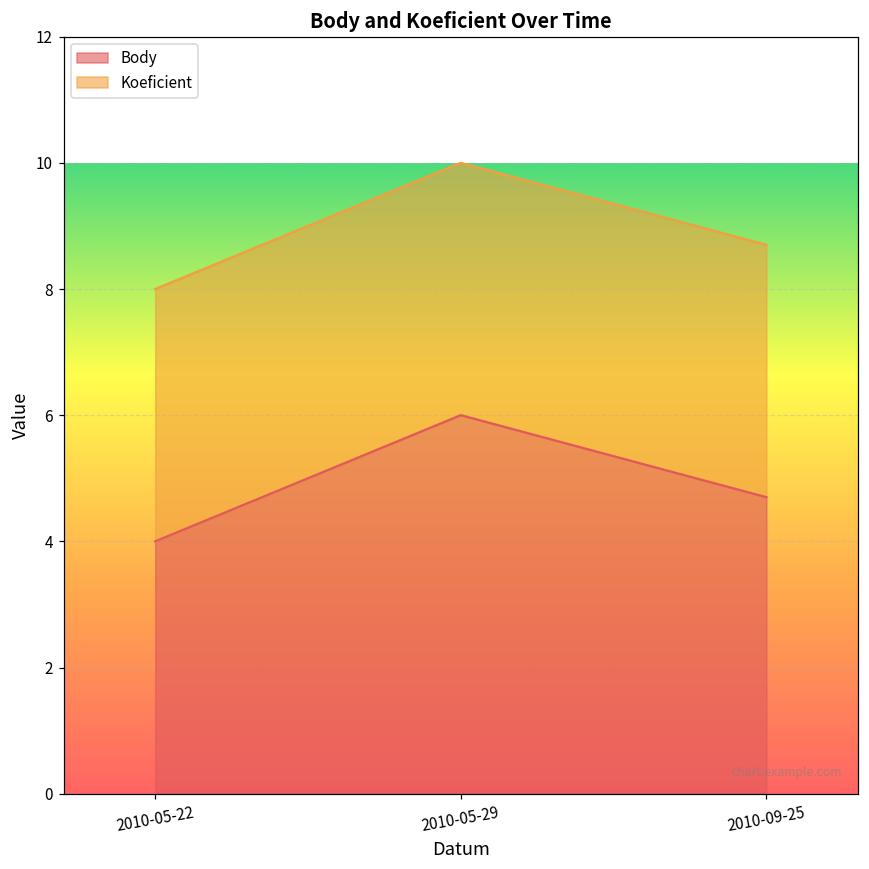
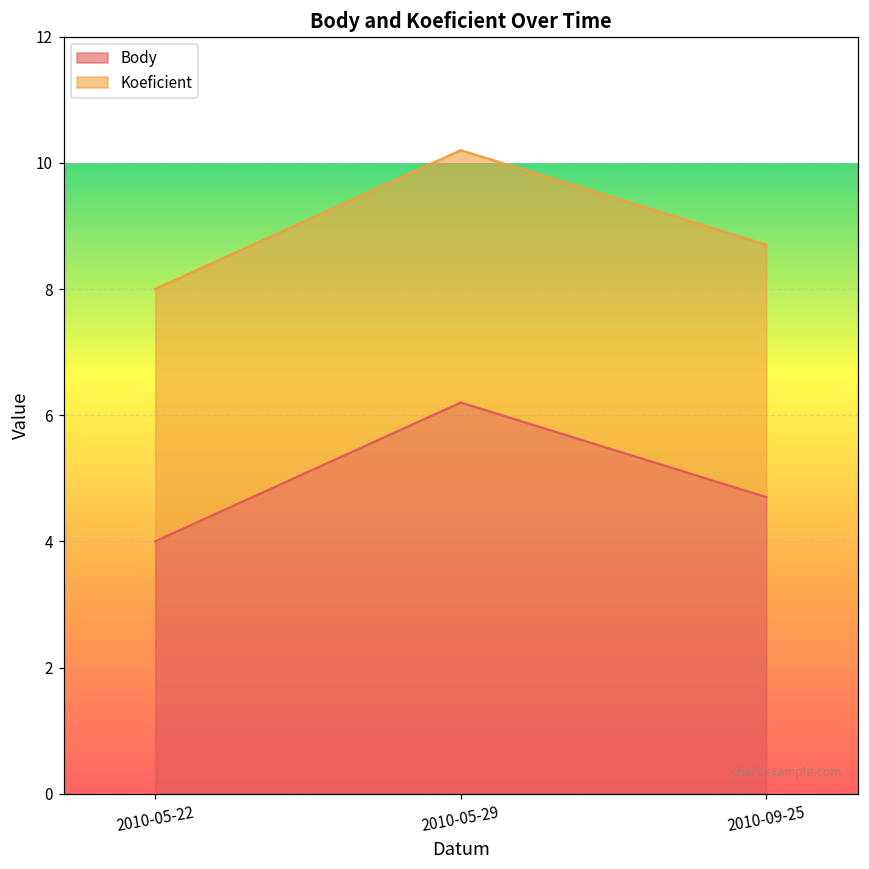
Body, 2010-05-29: 6.0 -> 6.2
